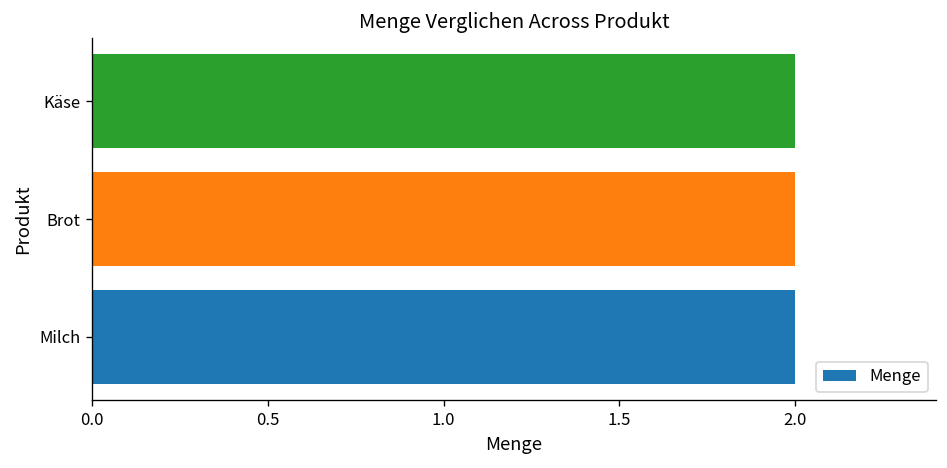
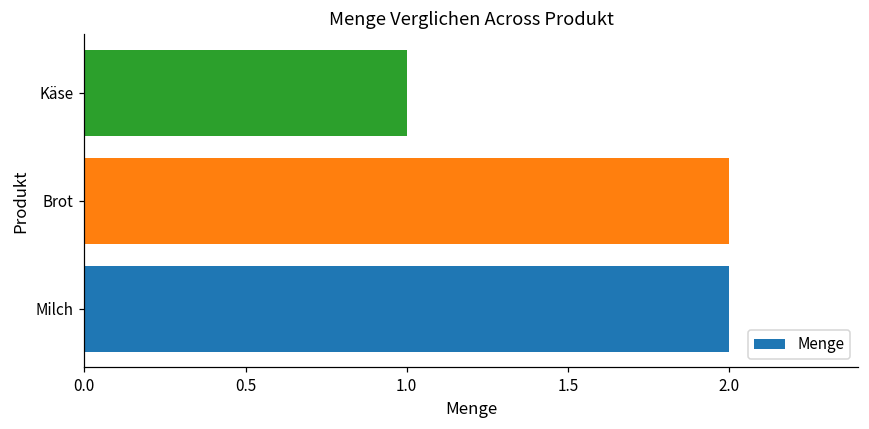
Käse: 2 -> 1
